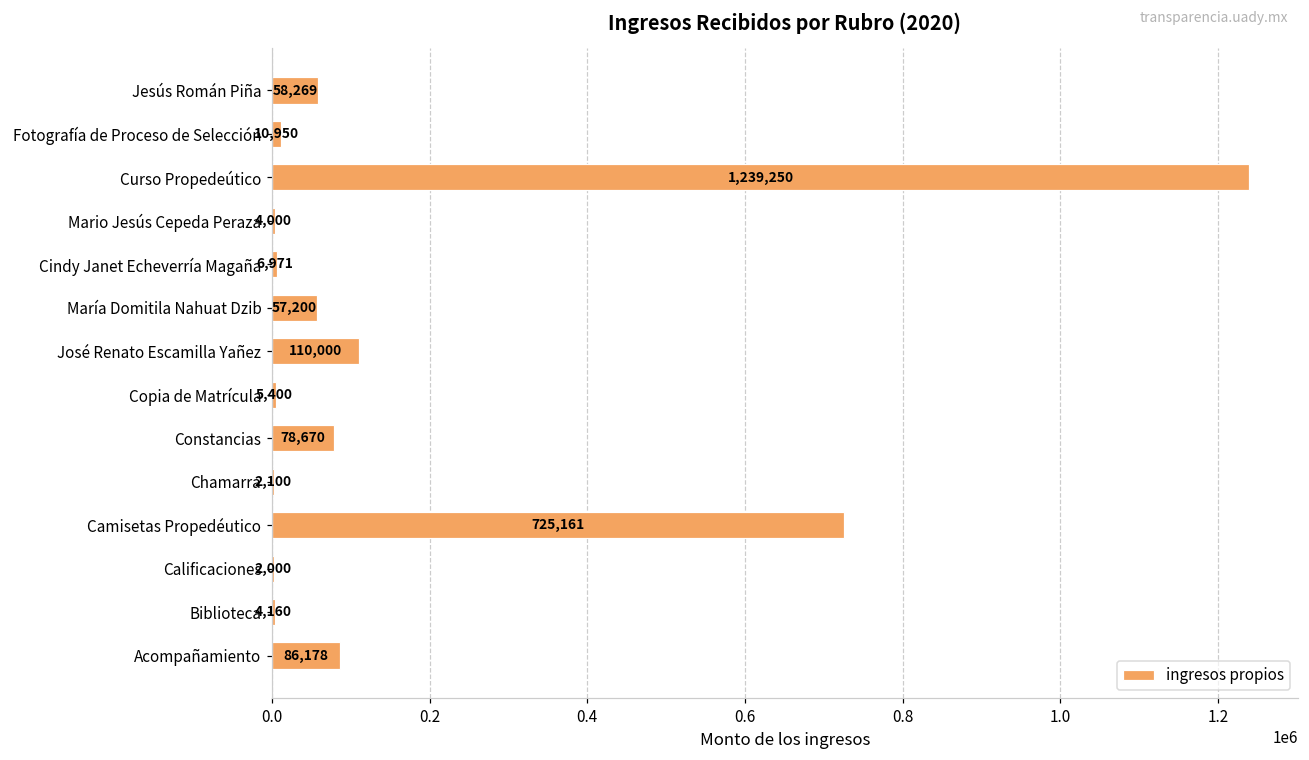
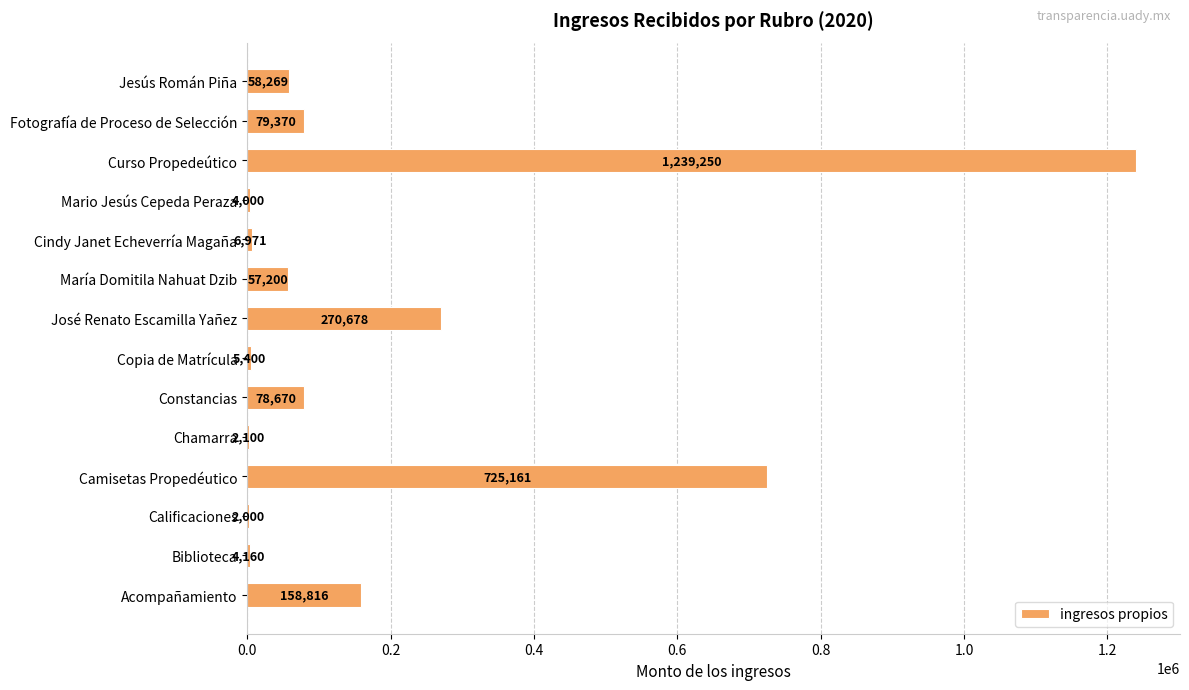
Fotografía de Proceso de Selección: 10,950 -> 79,370
José Renato Escamilla Yañez: 110,000 -> 270,678
Acompañamiento: 86,178 -> 158,816
